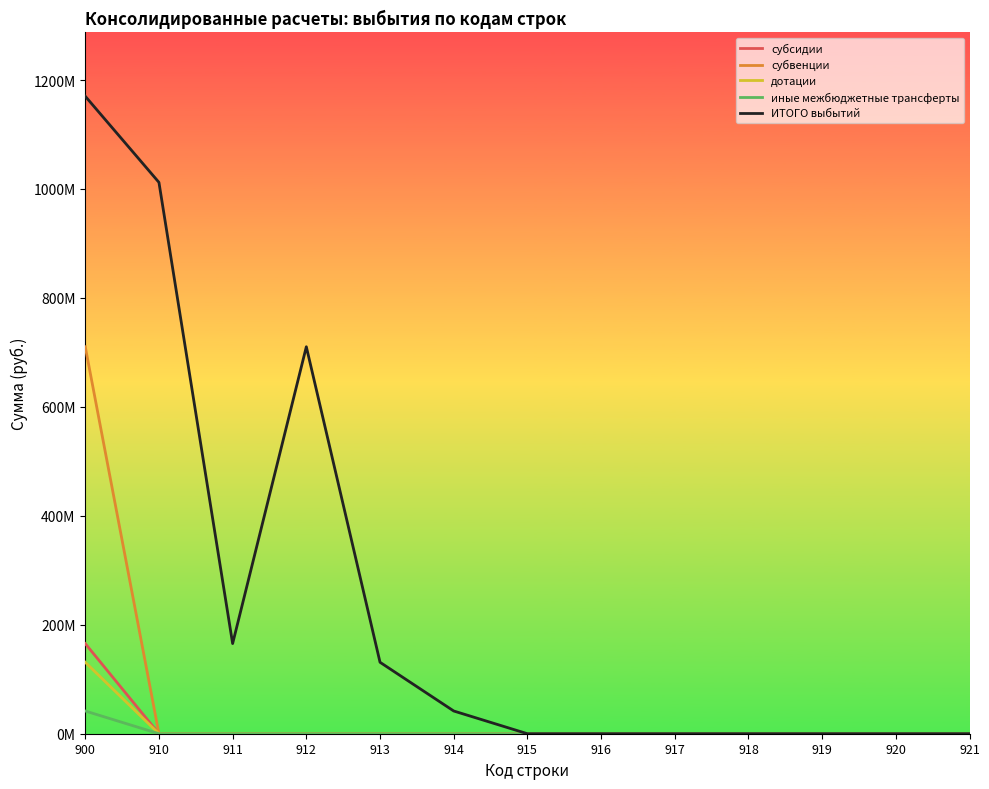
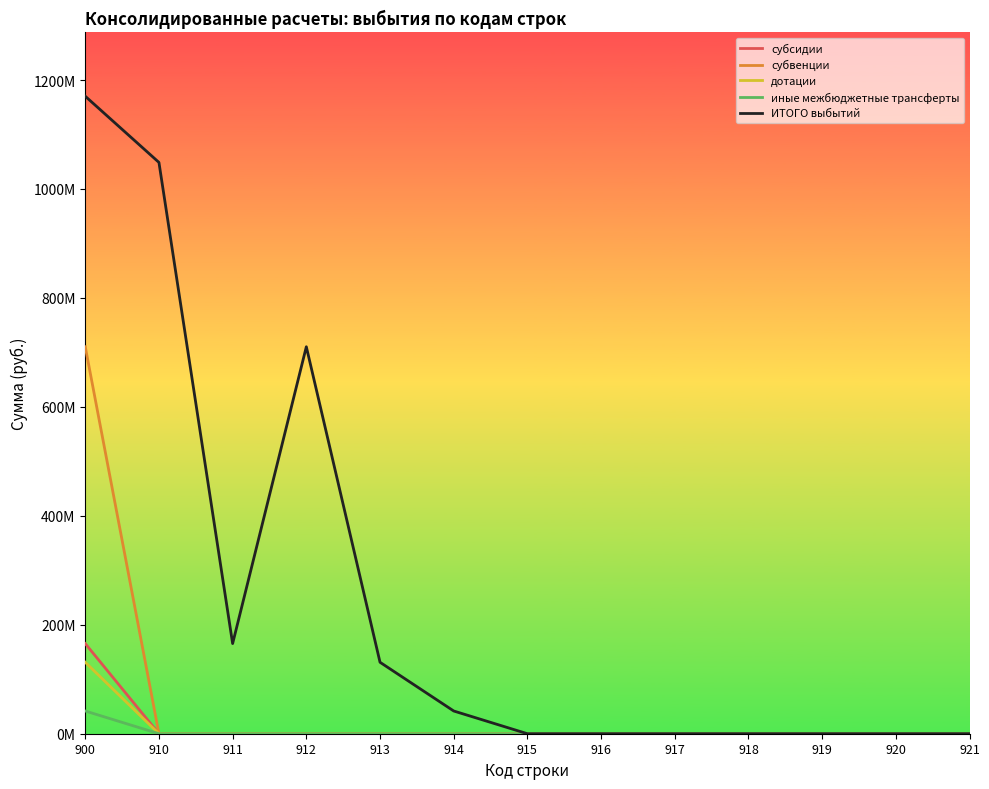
ИТОГО выбытий, 910: 1010000000 -> 1050000000
